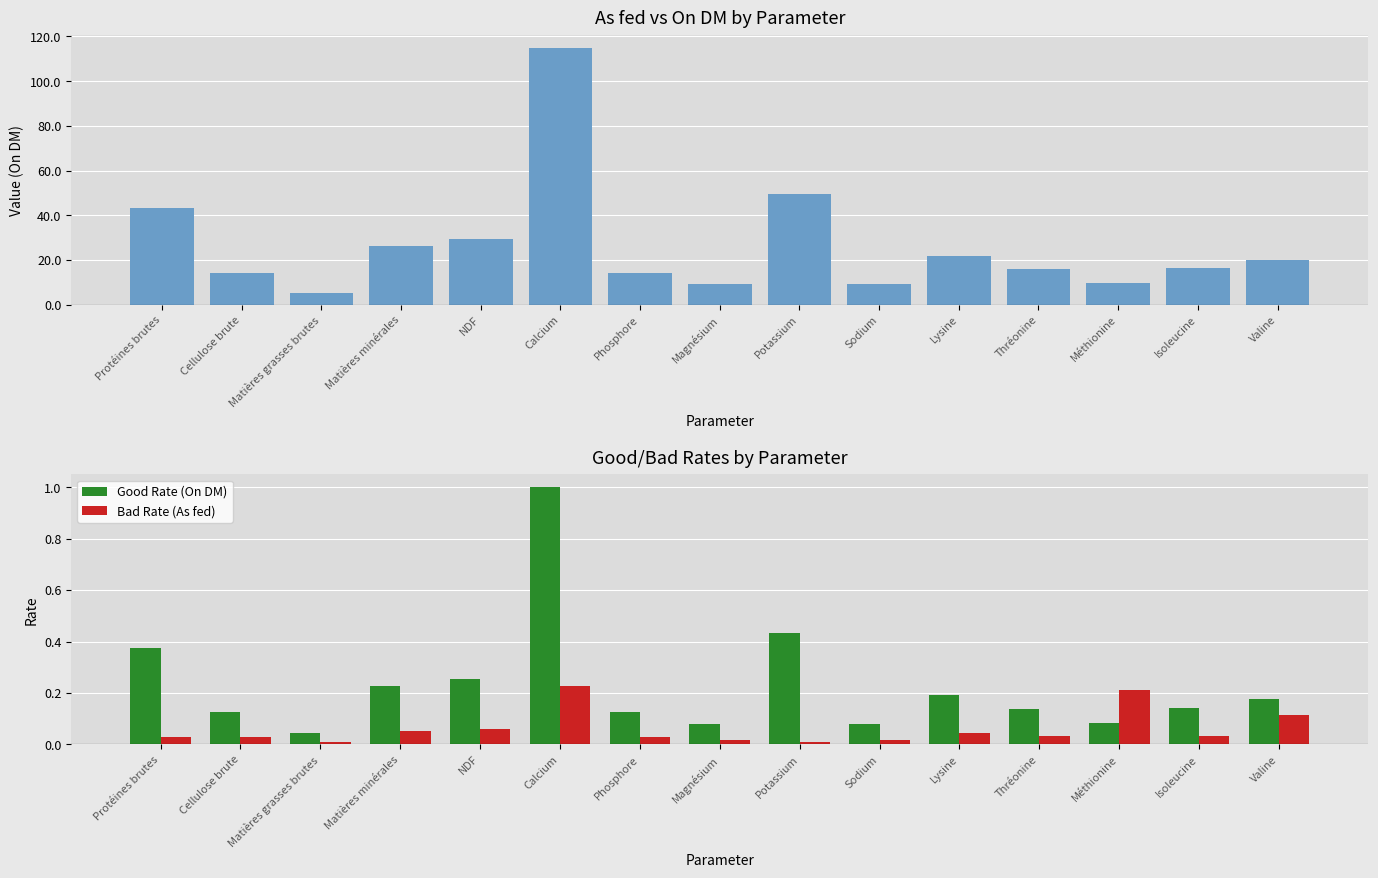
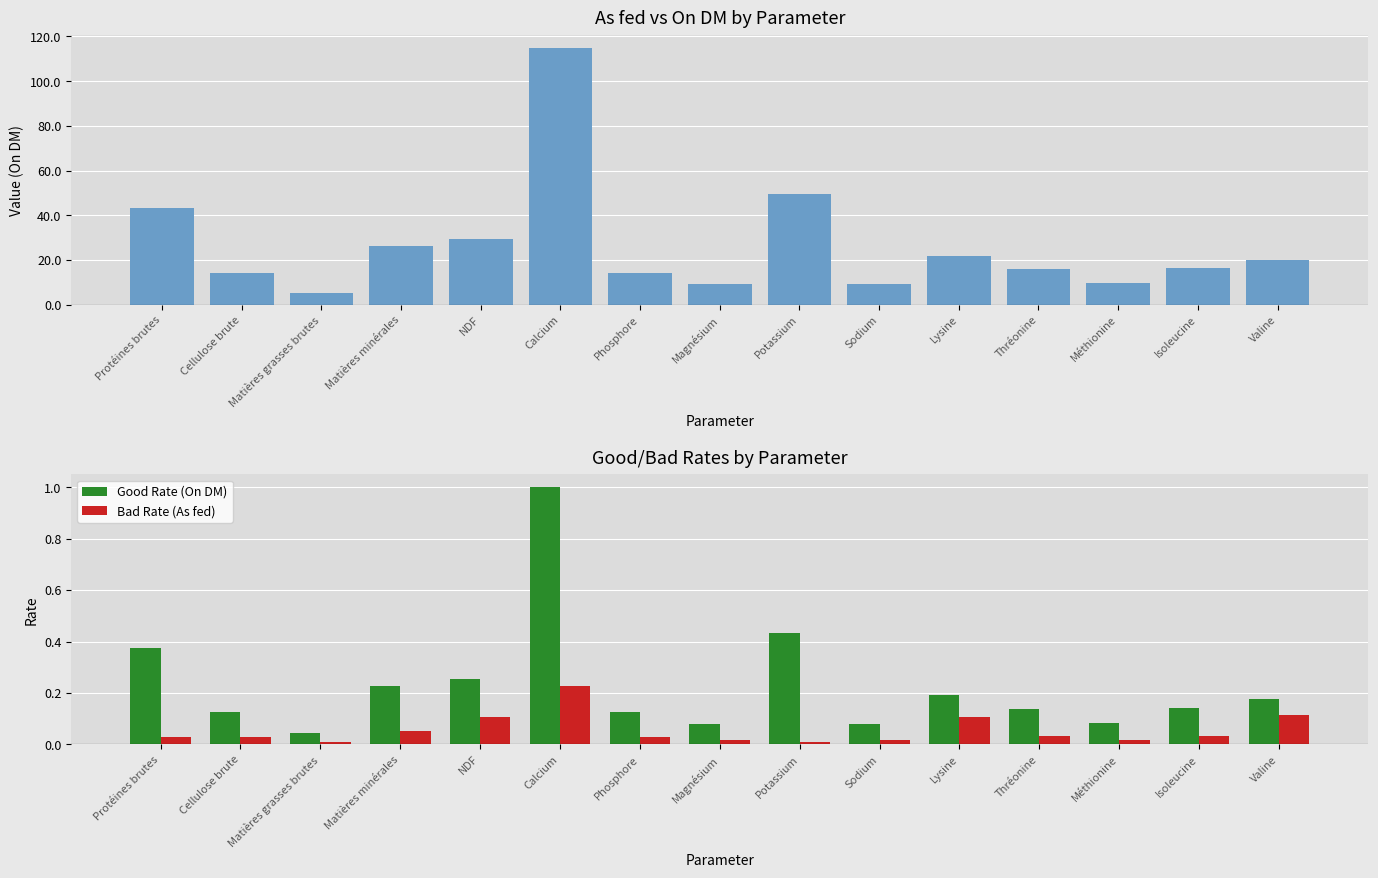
Good/Bad Rates by Parameter, Bad Rate (As fed), NDF: 0.06 -> 0.10
Good/Bad Rates by Parameter, Bad Rate (As fed), Lysine: 0.04 -> 0.11
Good/Bad Rates by Parameter, Bad Rate (As fed), Méthionine: 0.21 -> 0.02
